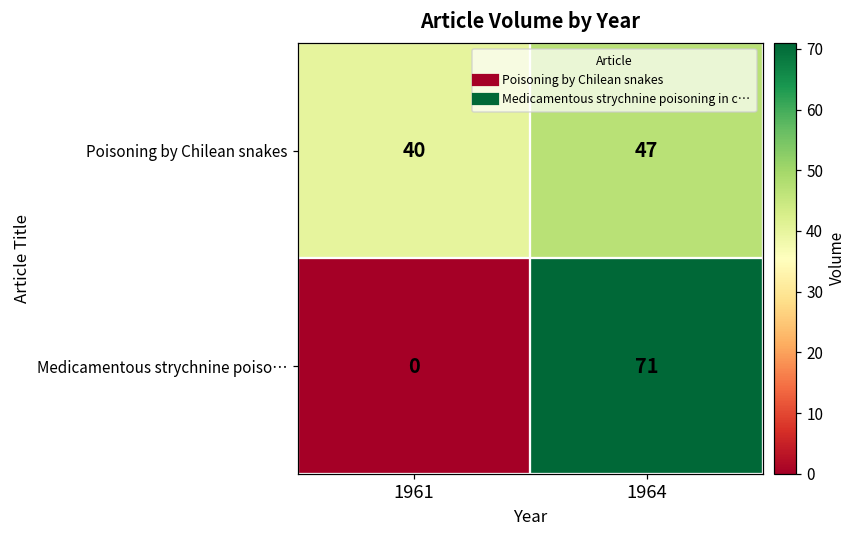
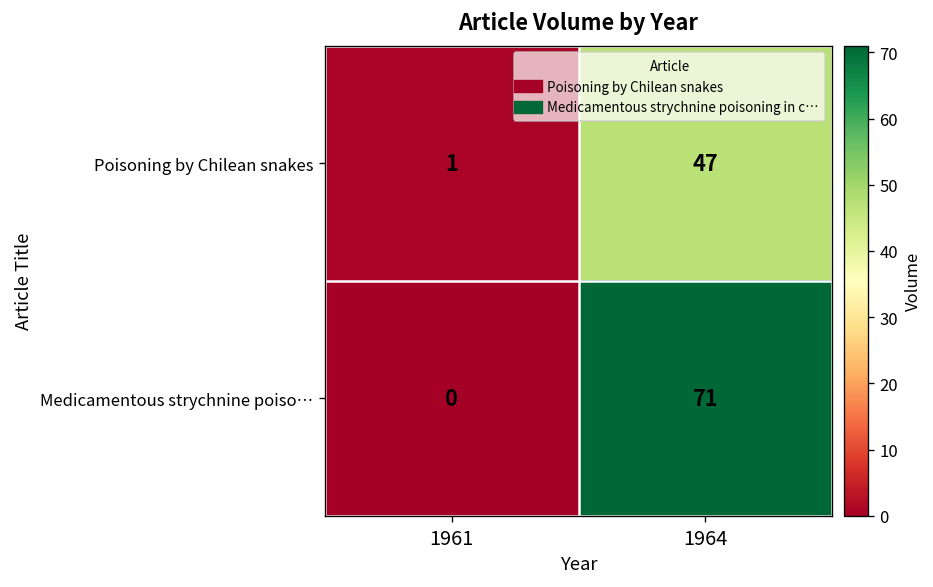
Poisoning by Chilean snakes, 1961: 40 -> 1
